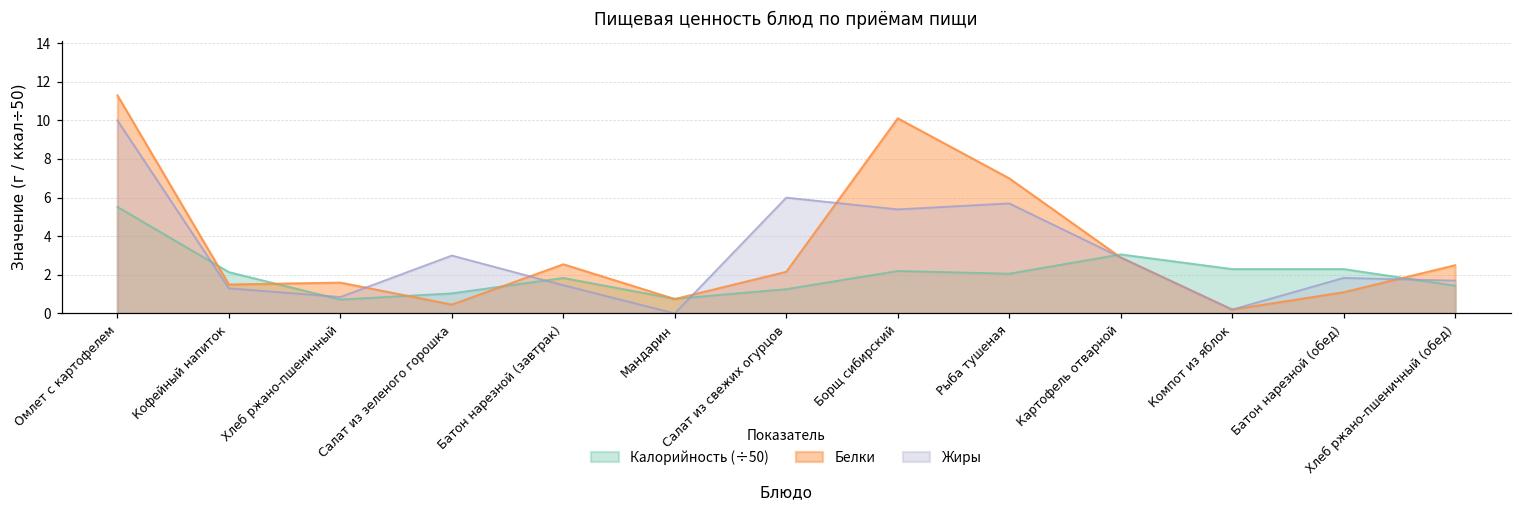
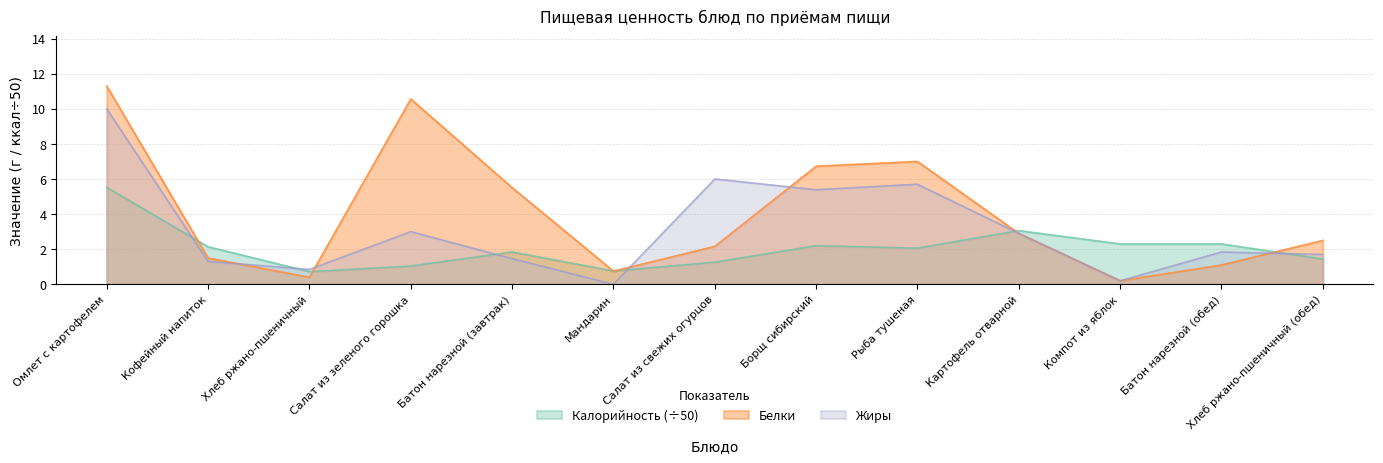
Белки, Хлеб ржано-пшеничный: 1.6 -> 0.4
Белки, Салат из зеленого горошка: 0.5 -> 10.6
Белки, Батон нарезной (завтрак): 2.6 -> 5.5
Белки, Борщ сибирский: 10.1 -> 6.7
